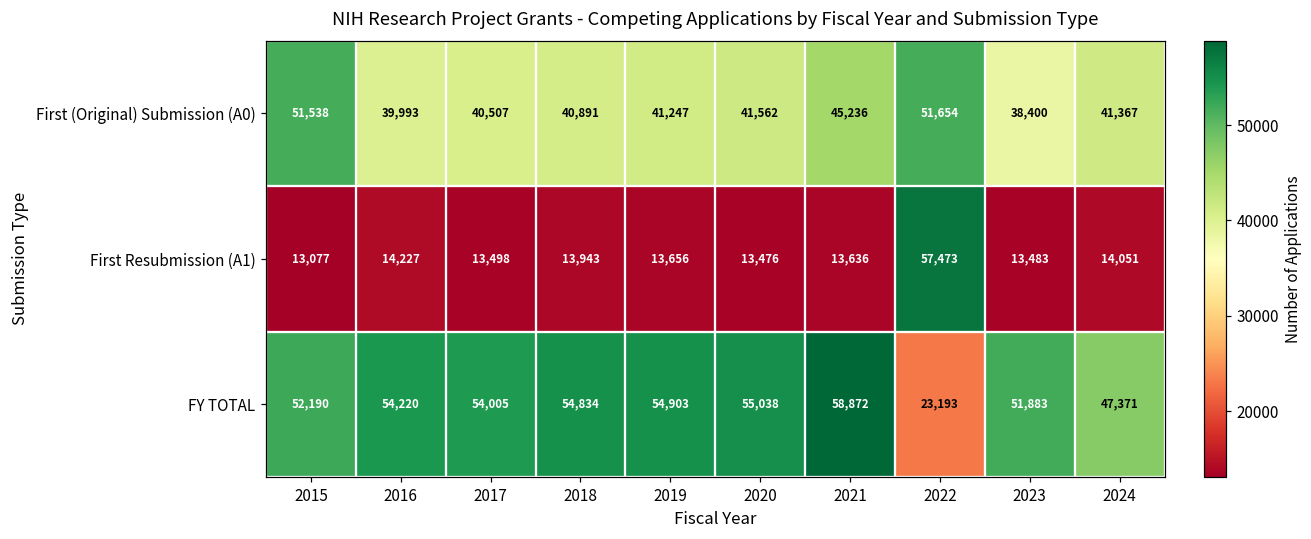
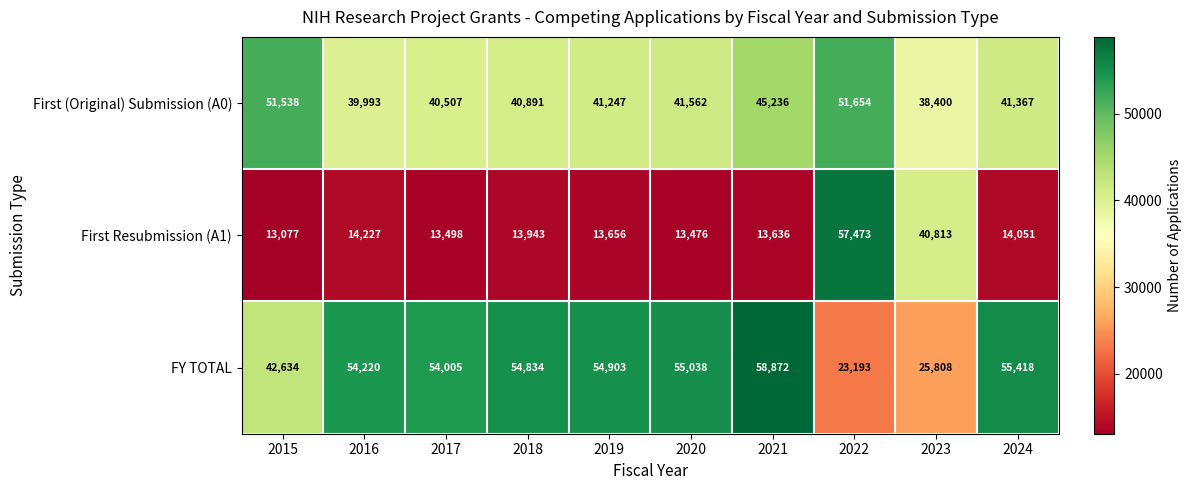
First Resubmission (A1), 2023: 13,483 -> 40,813
FY TOTAL, 2015: 52,190 -> 42,634
FY TOTAL, 2023: 51,883 -> 25,808
FY TOTAL, 2024: 47,371 -> 55,418
